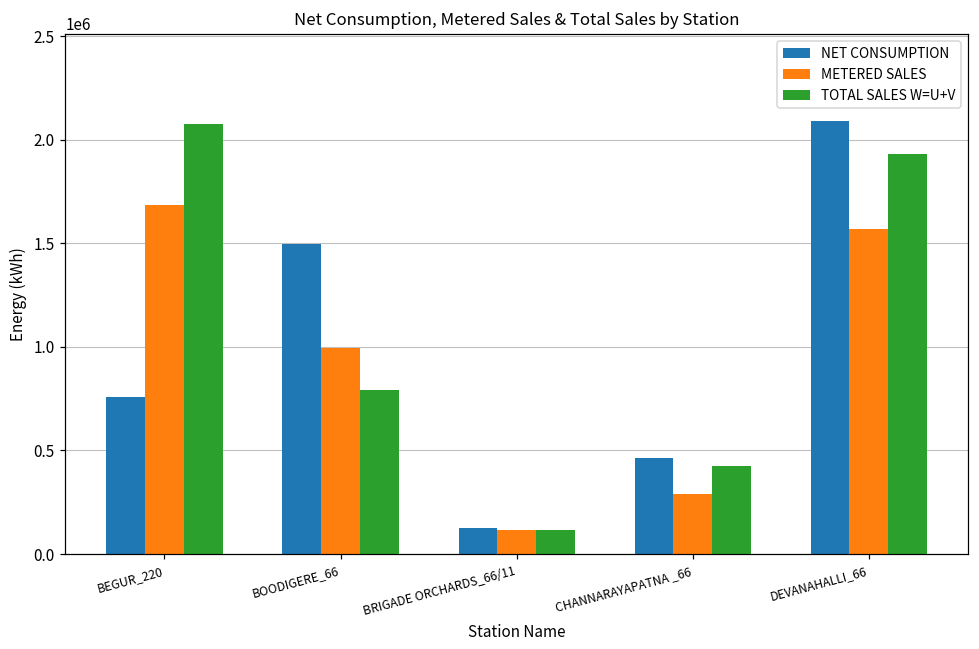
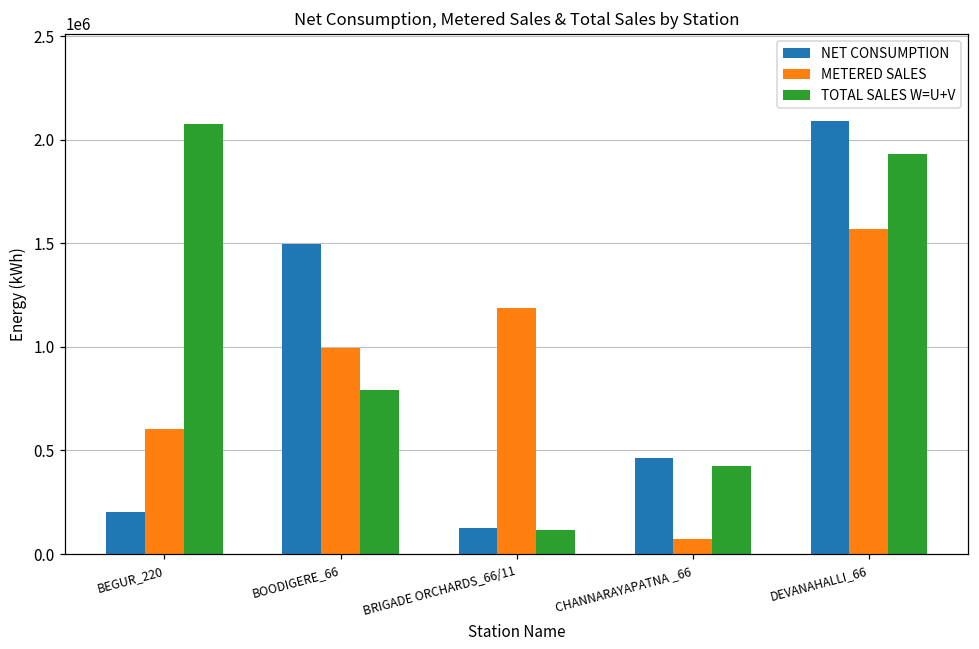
NET CONSUMPTION, BEGUR_220: 760000 -> 200000
METERED SALES, BEGUR_220: 1690000 -> 610000
METERED SALES, BRIGADE ORCHARDS_66/11: 120000 -> 1190000
METERED SALES, CHANNARAYAPATNA _66: 290000 -> 70000
